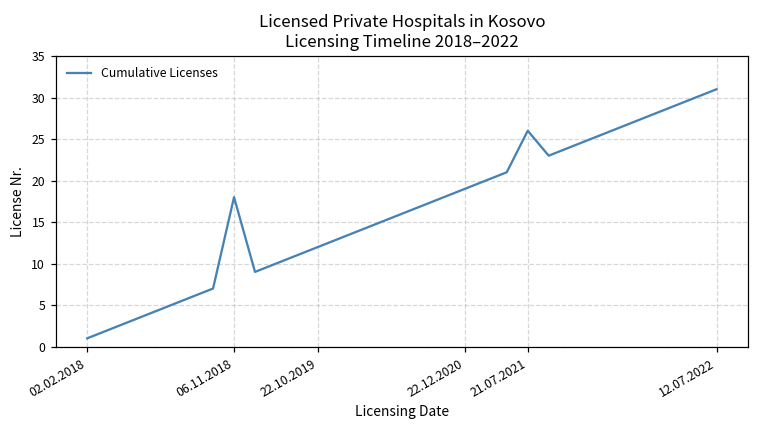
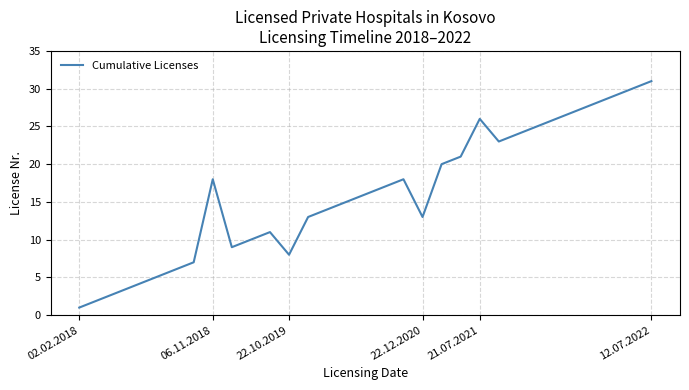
22.10.2019: 12 -> 8
22.12.2020: 19 -> 13
